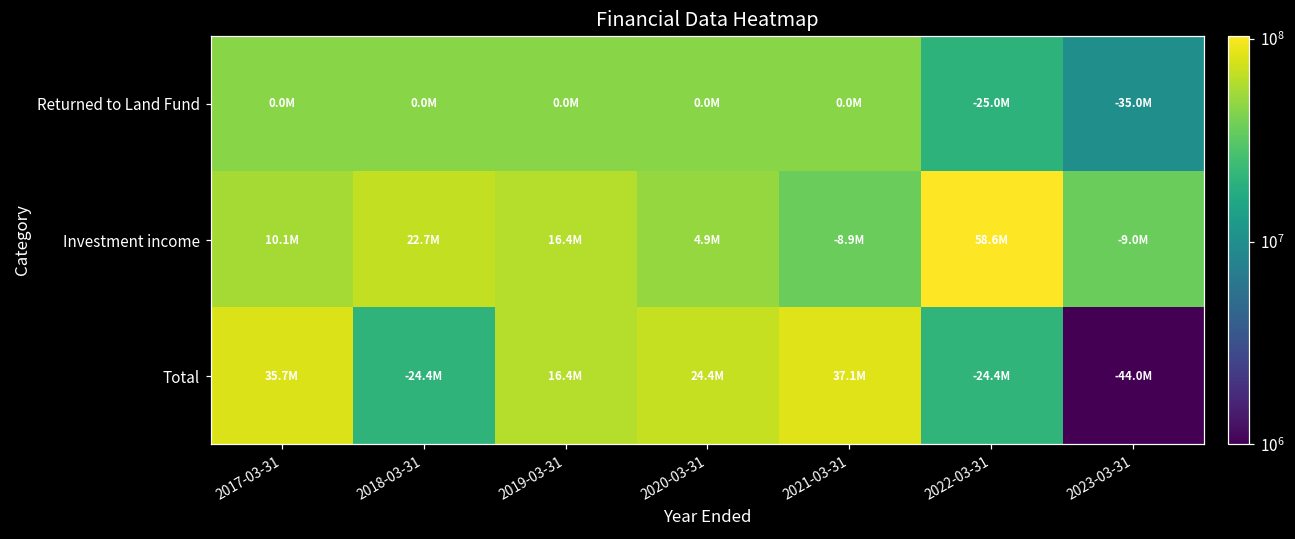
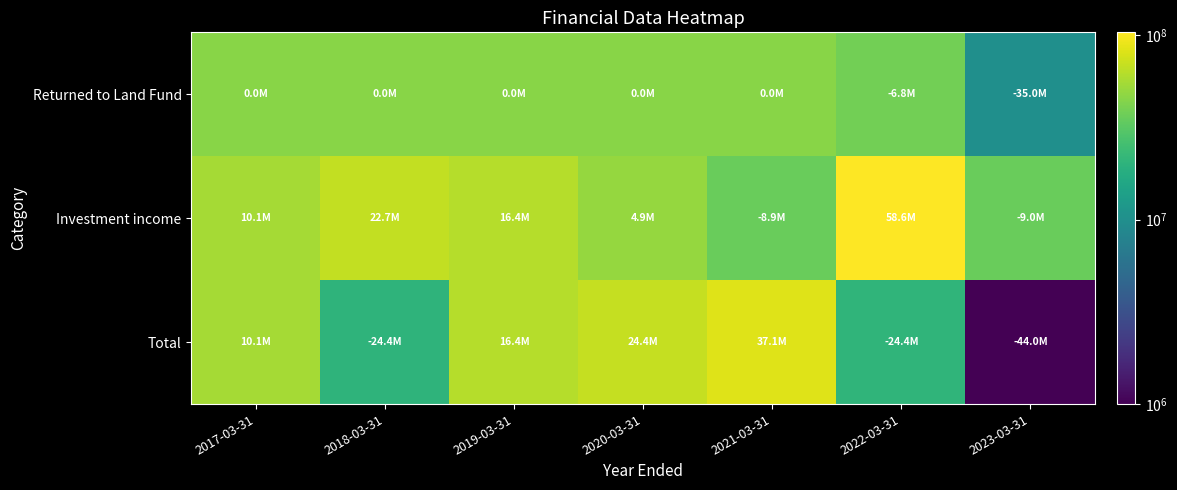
Returned to Land Fund, 2022-03-31: -25.0M -> -6.8M
Total, 2017-03-31: 35.7M -> 10.1M
